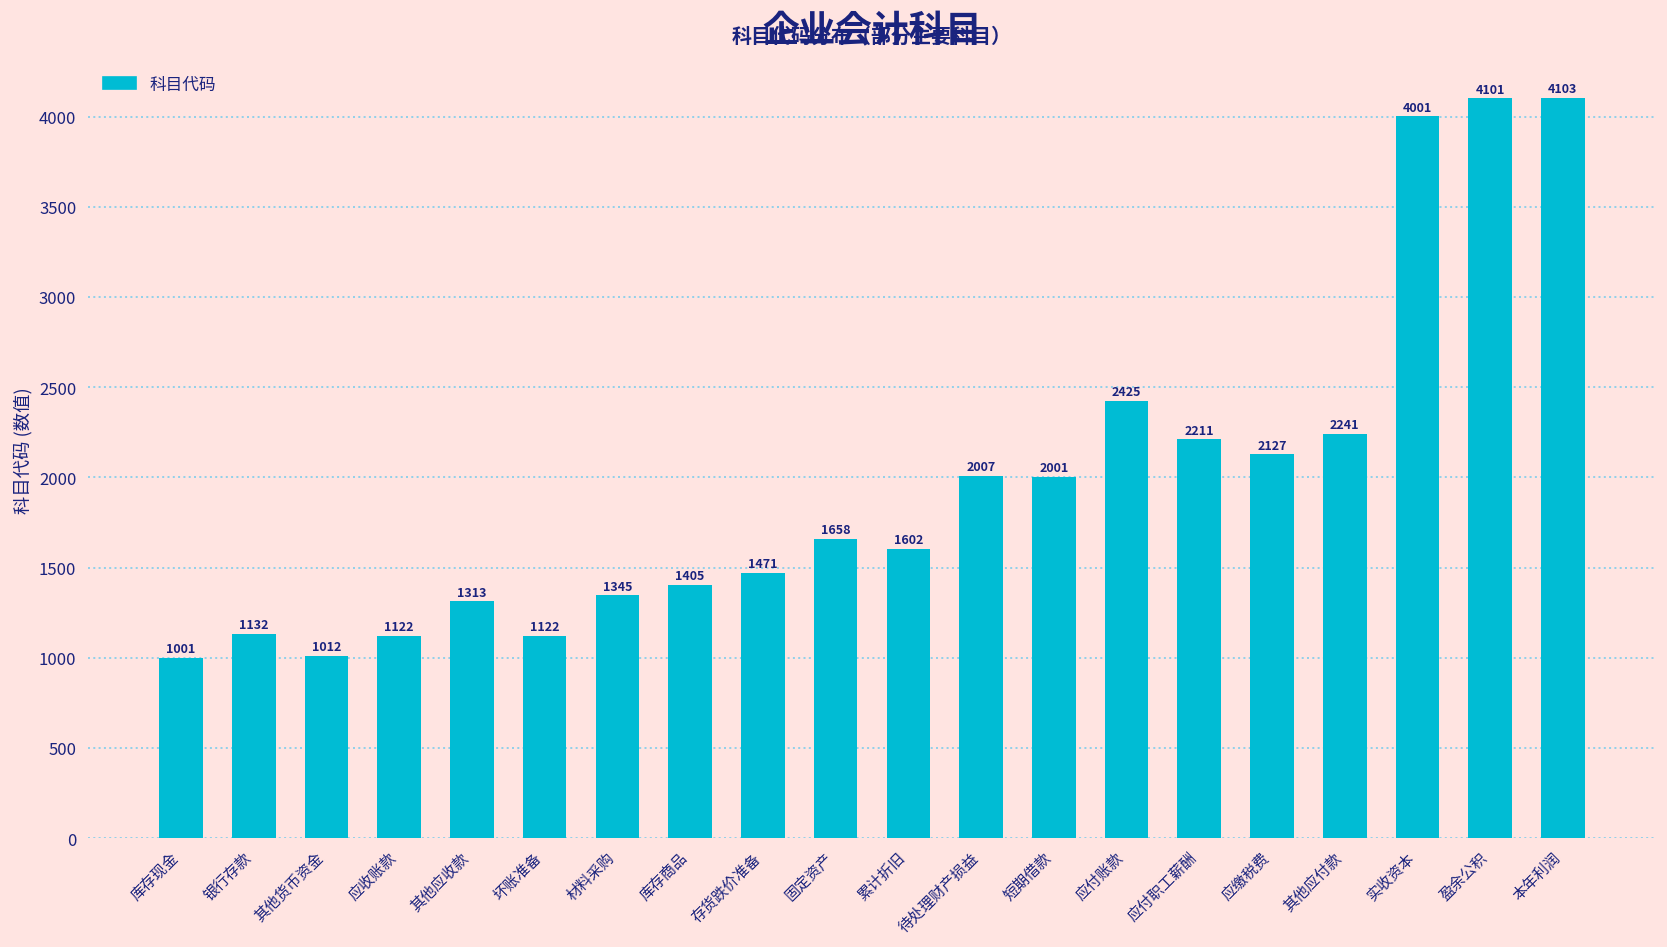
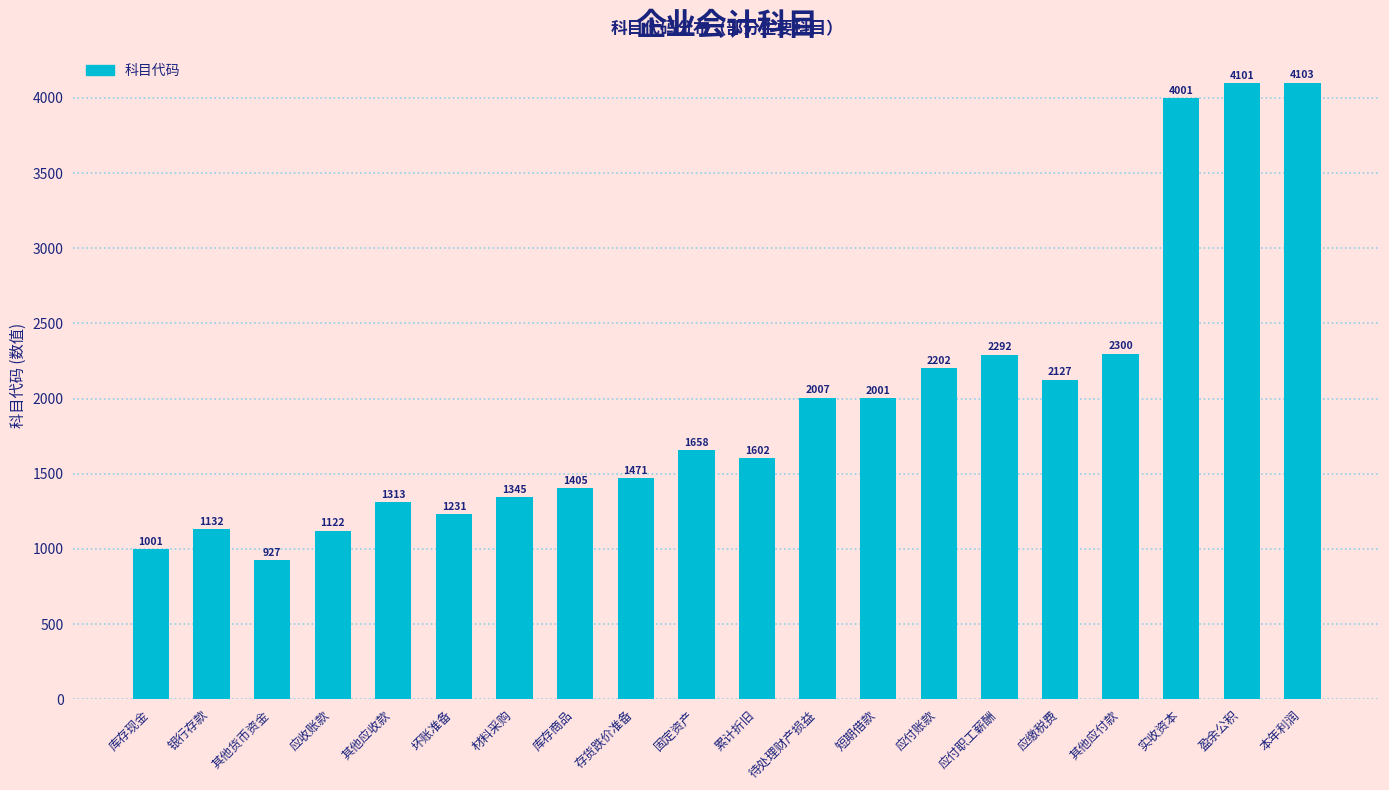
其他货币资金: 1012 -> 927
坏账准备: 1122 -> 1231
应付账款: 2425 -> 2202
应付职工薪酬: 2211 -> 2292
其他应付款: 2241 -> 2300
